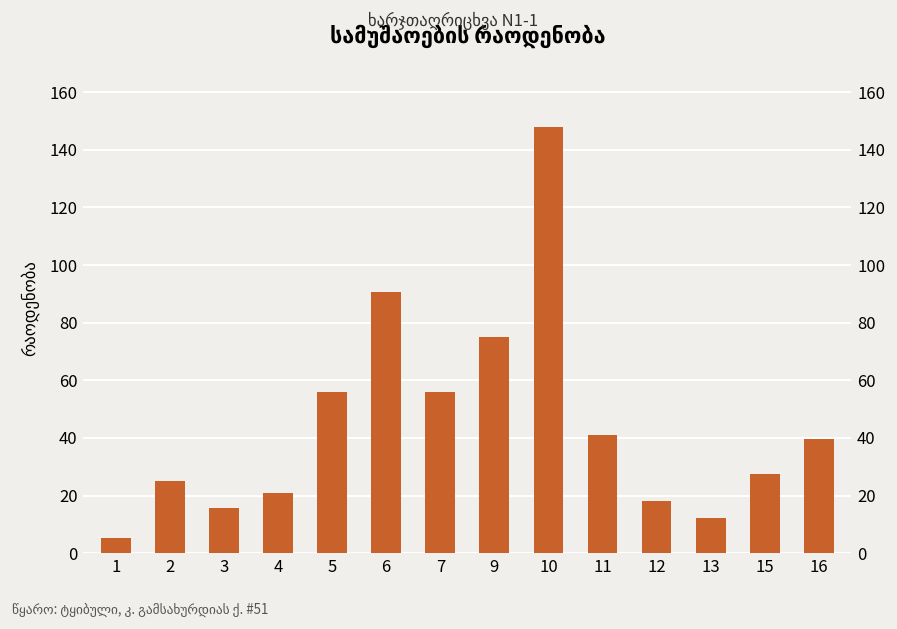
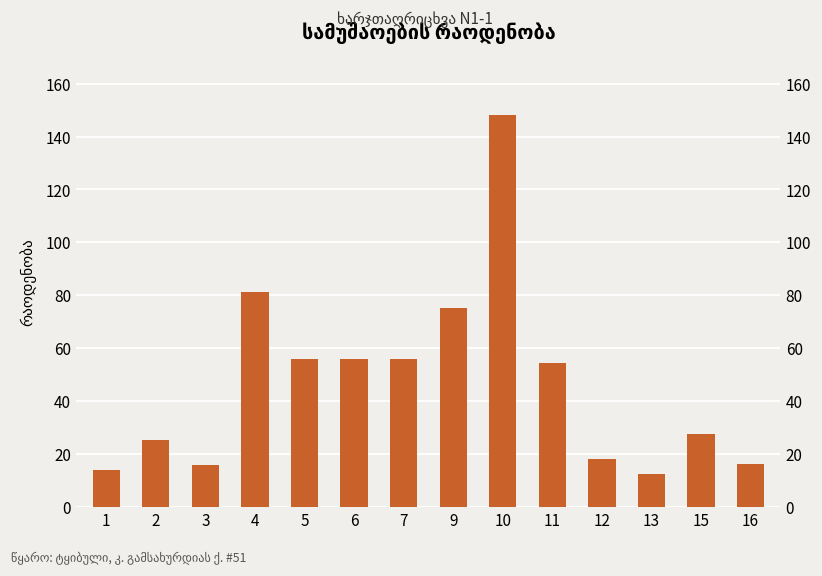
1: 5 -> 14
4: 21 -> 81
6: 91 -> 56
11: 41 -> 54
16: 40 -> 16
